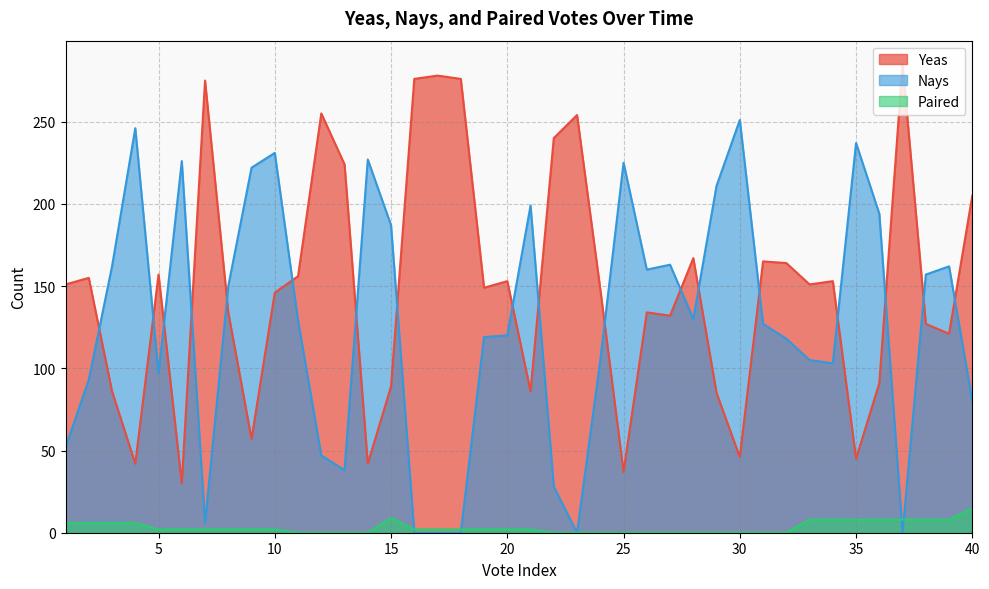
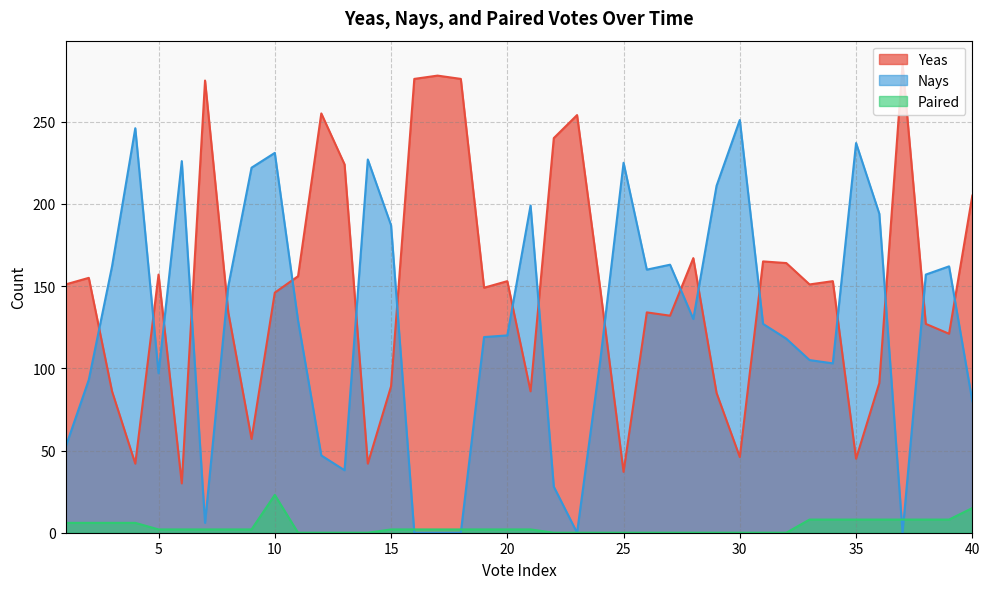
Paired, 10: 2 -> 23
Paired, 15: 9 -> 2
